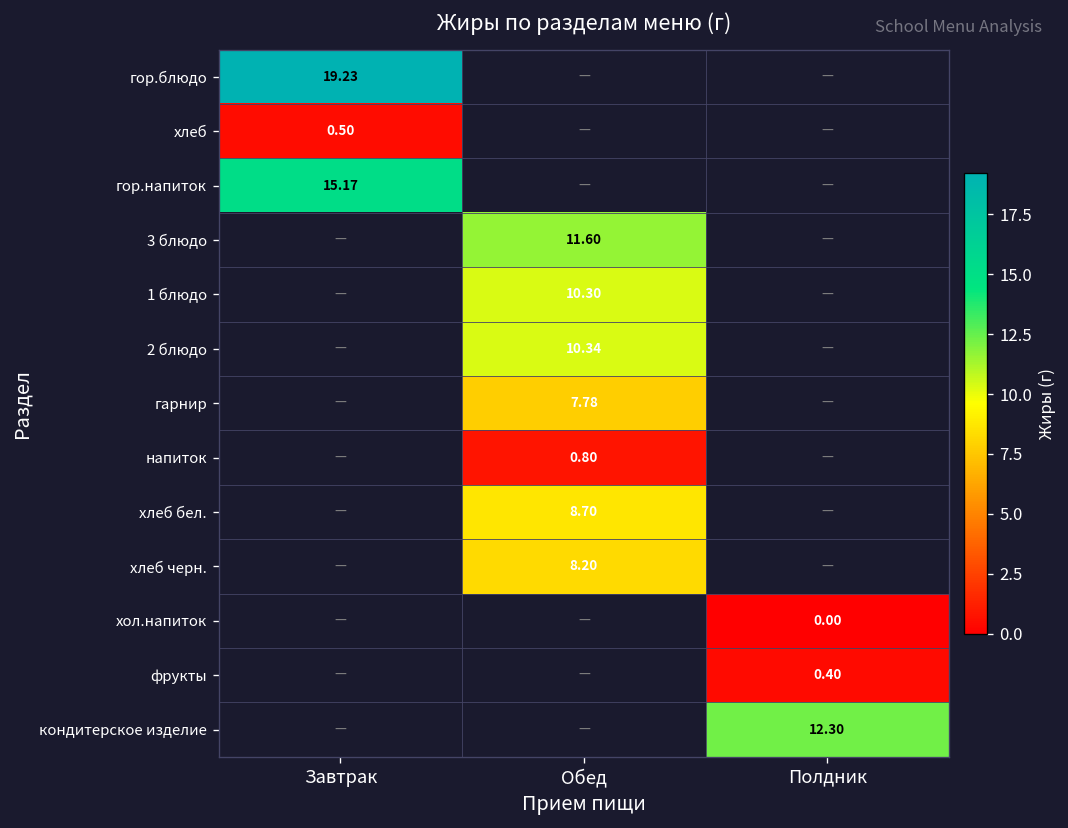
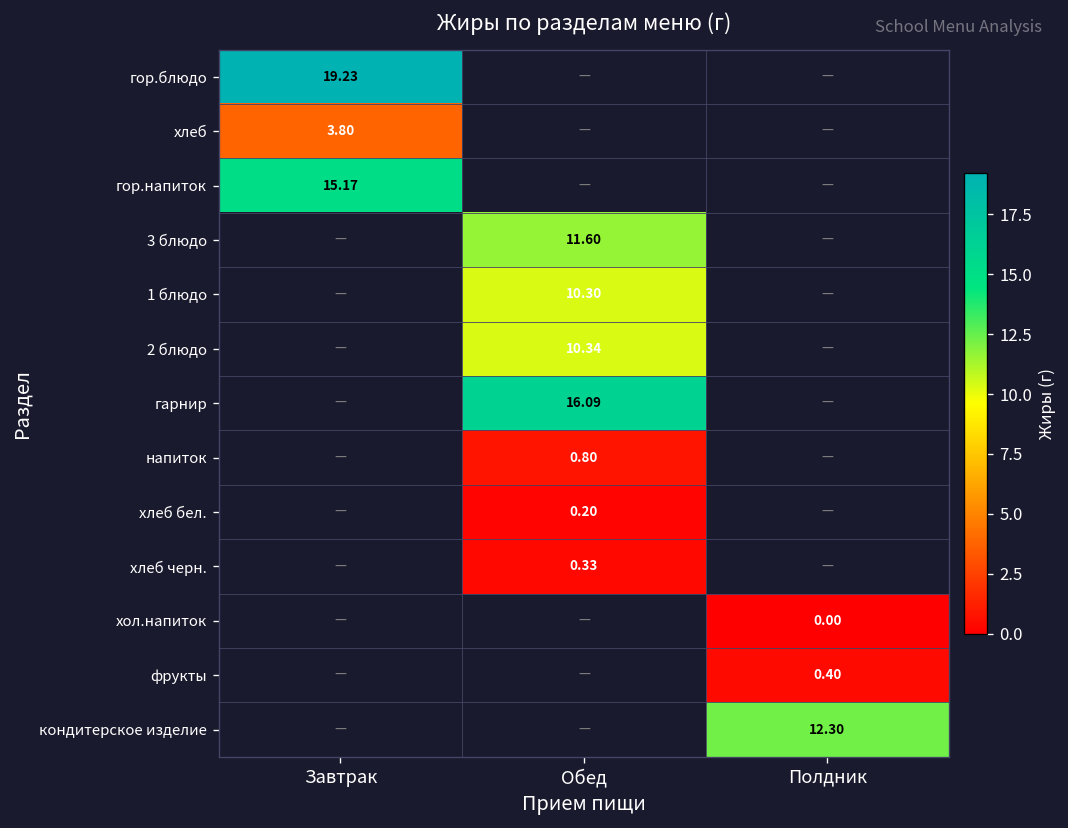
хлеб, Завтрак: 0.50 -> 3.80
гарнир, Обед: 7.78 -> 16.09
хлеб бел., Обед: 8.70 -> 0.20
хлеб черн., Обед: 8.20 -> 0.33
